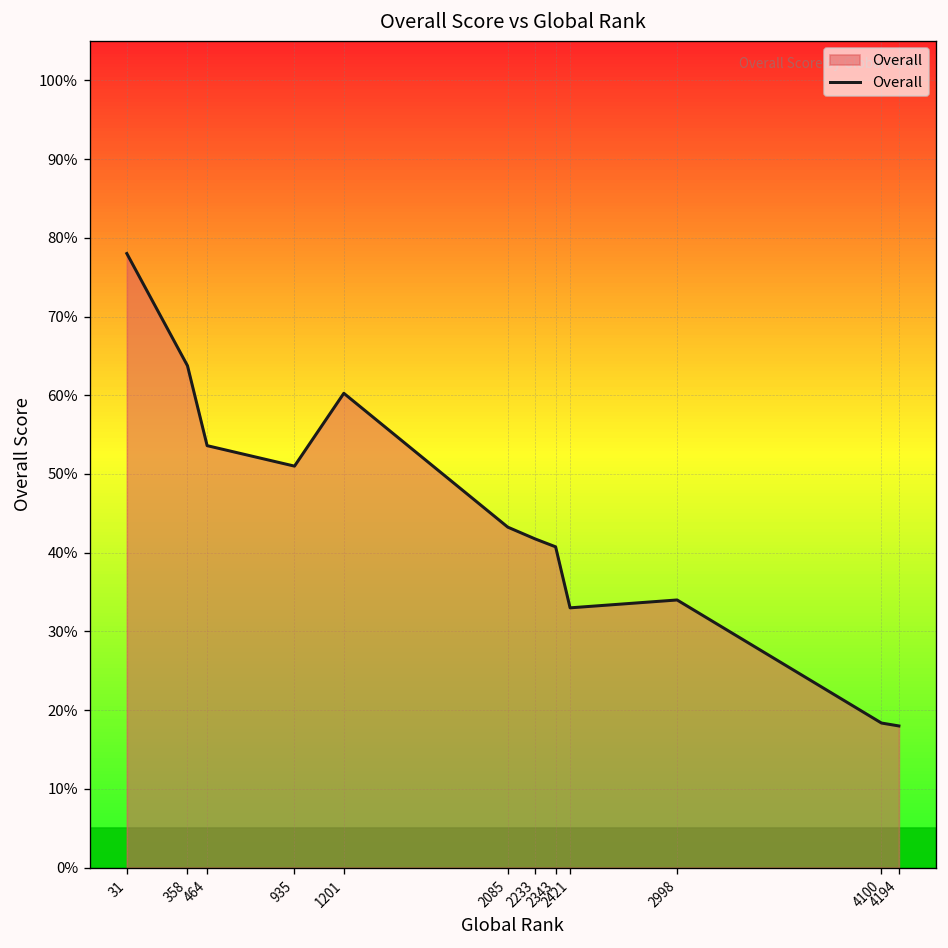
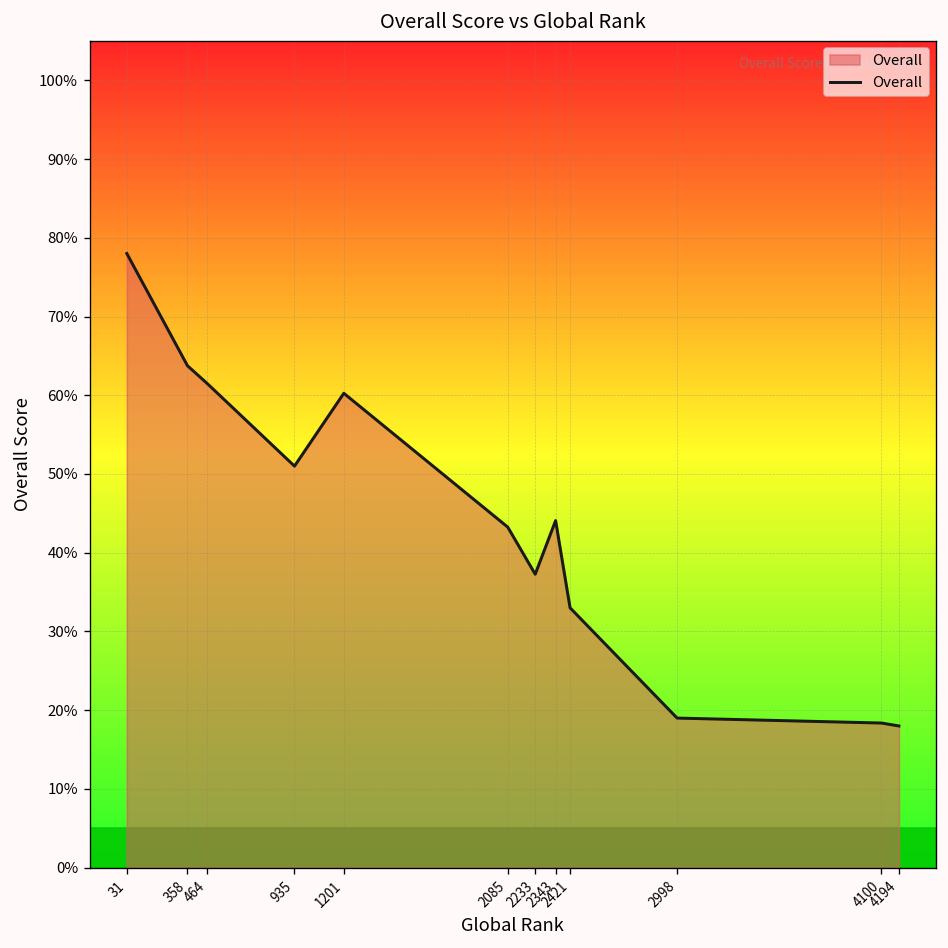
464: 54% -> 62%
2233: 42% -> 37%
2343: 41% -> 44%
2998: 34% -> 19%
